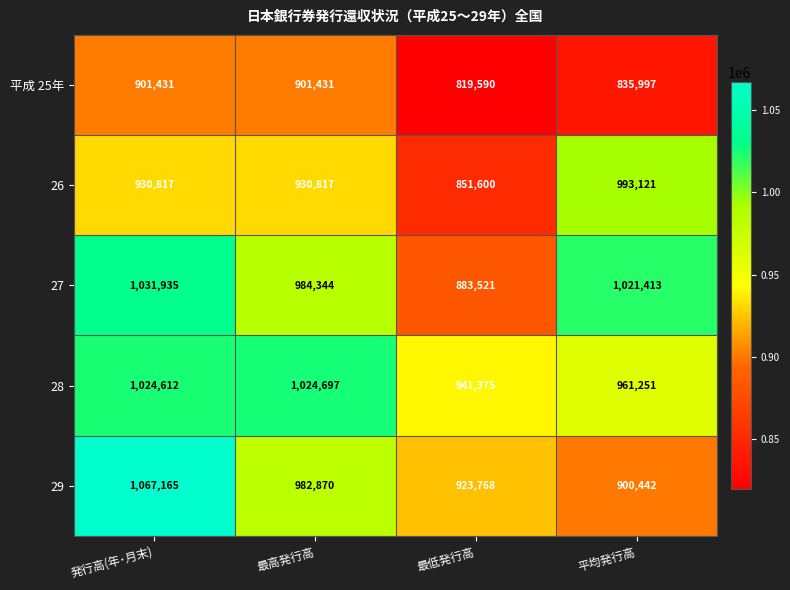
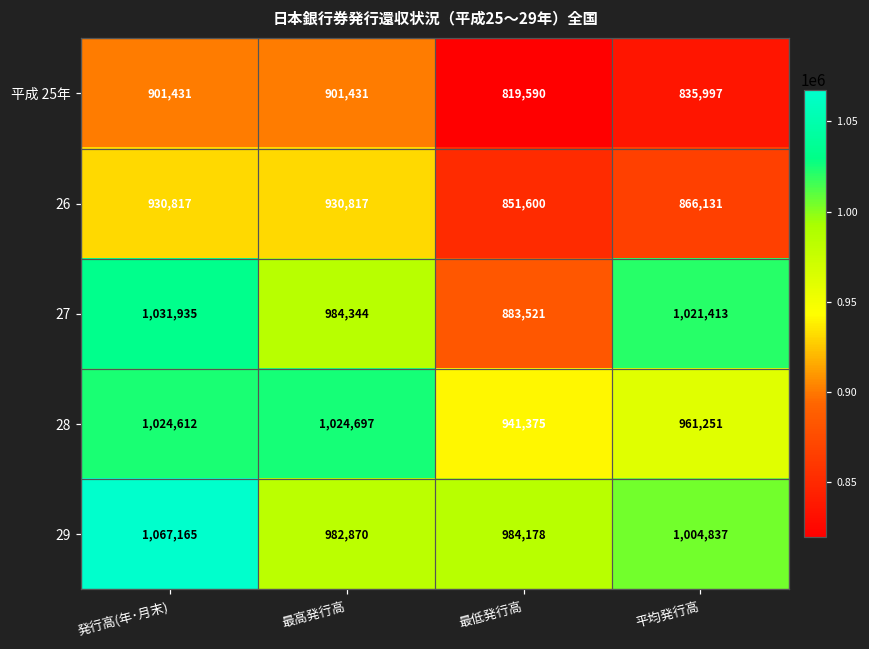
26, 平均発行高: 993,121 -> 866,131
29, 最低発行高: 923,768 -> 984,178
29, 平均発行高: 900,442 -> 1,004,837
